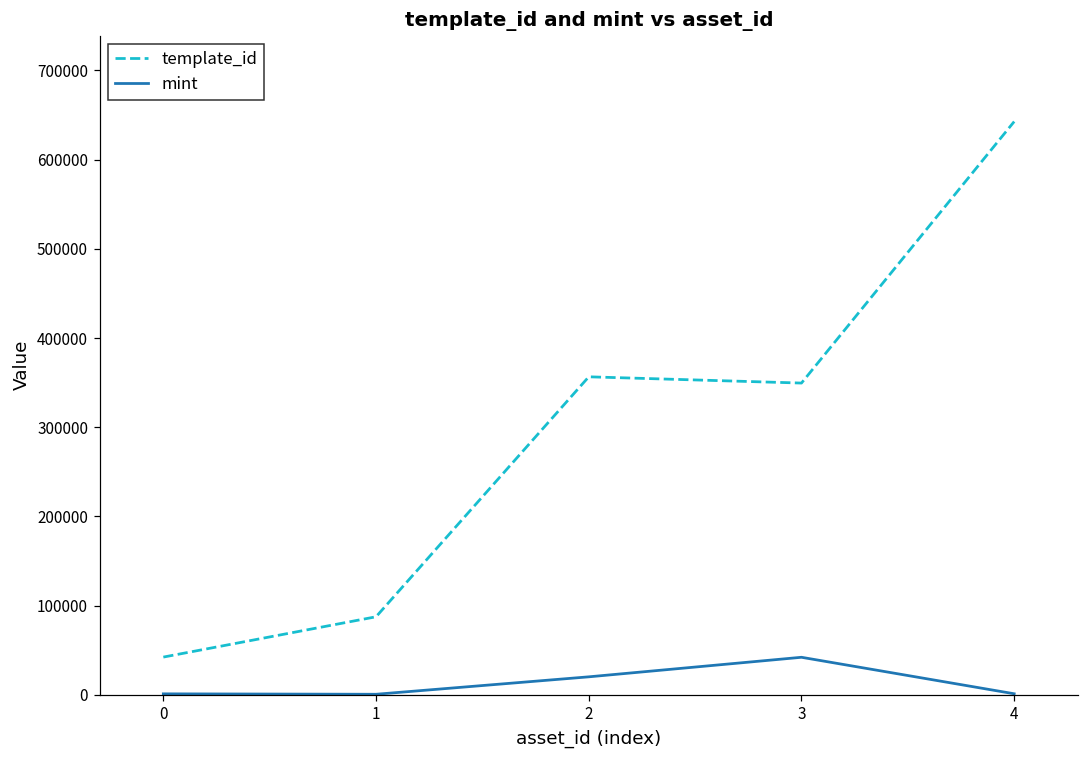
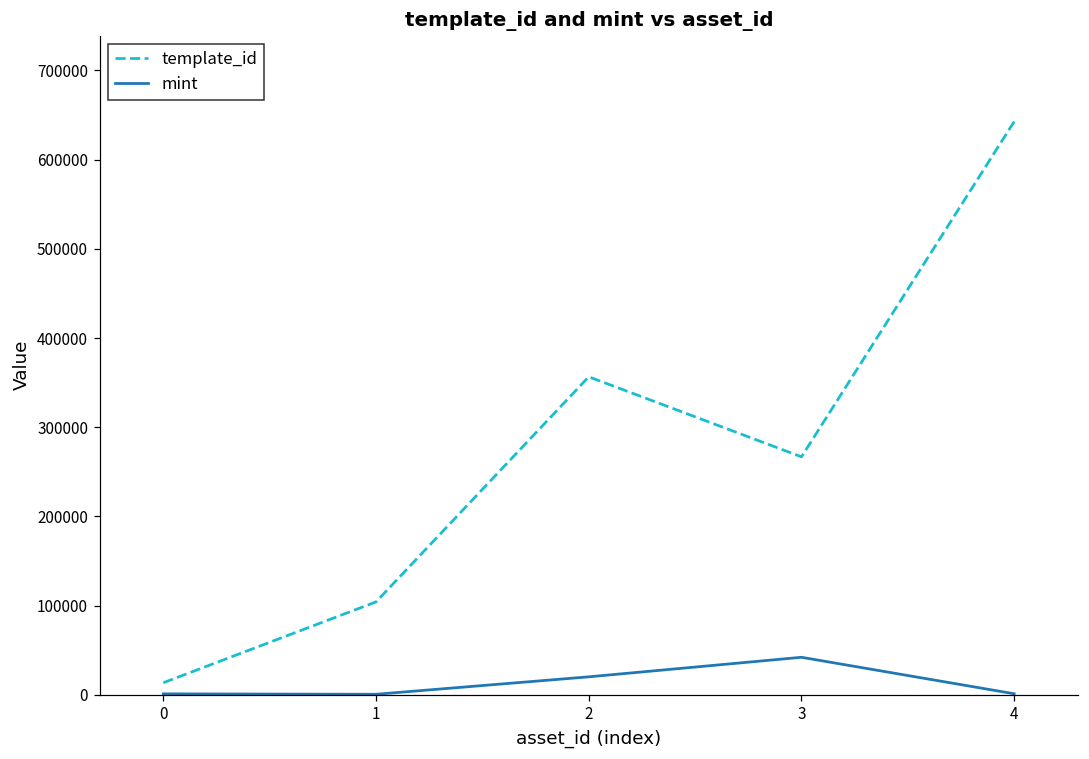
template_id, 0: 40000 -> 10000
template_id, 1: 90000 -> 100000
template_id, 3: 350000 -> 270000
